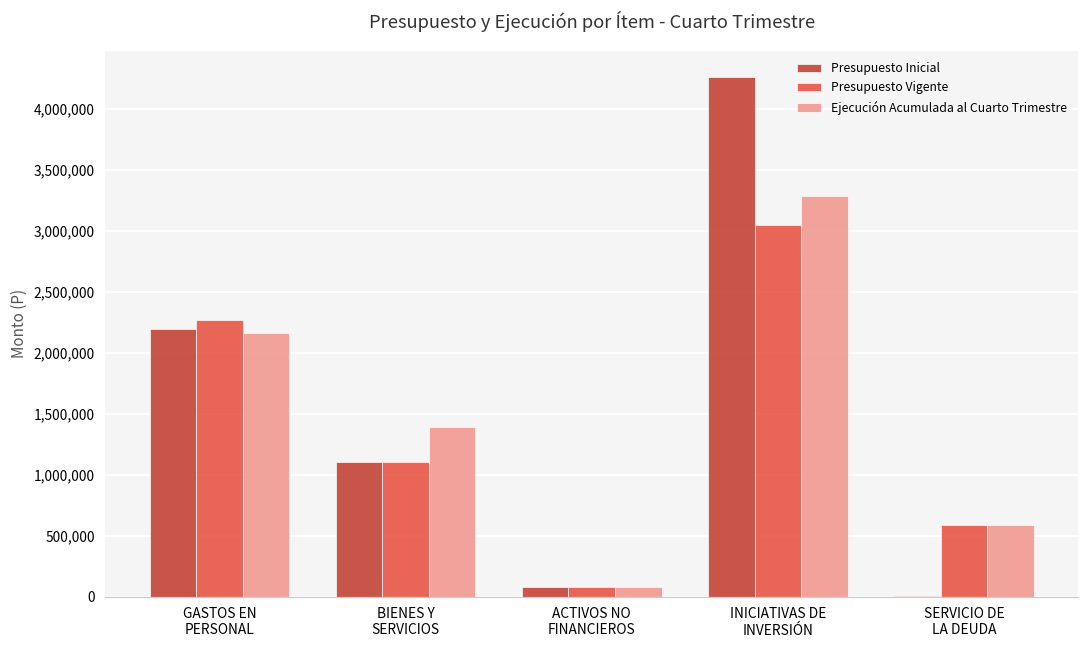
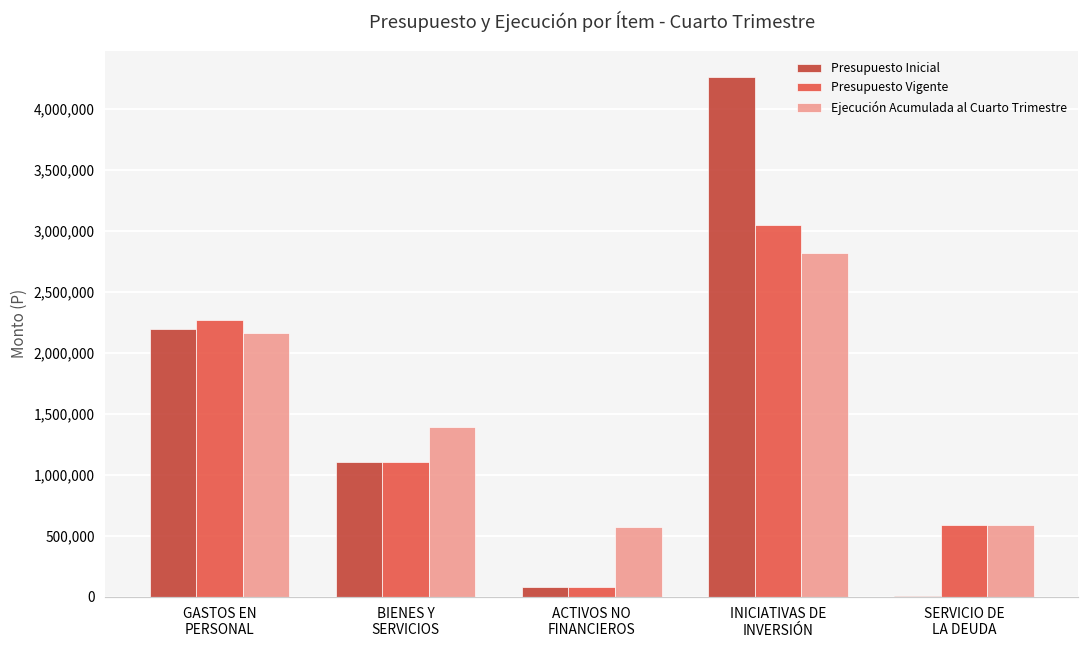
Ejecución Acumulada al Cuarto Trimestre, ACTIVOS NO FINANCIEROS: 80,000 -> 570,000
Ejecución Acumulada al Cuarto Trimestre, INICIATIVAS DE INVERSIÓN: 3,290,000 -> 2,820,000
